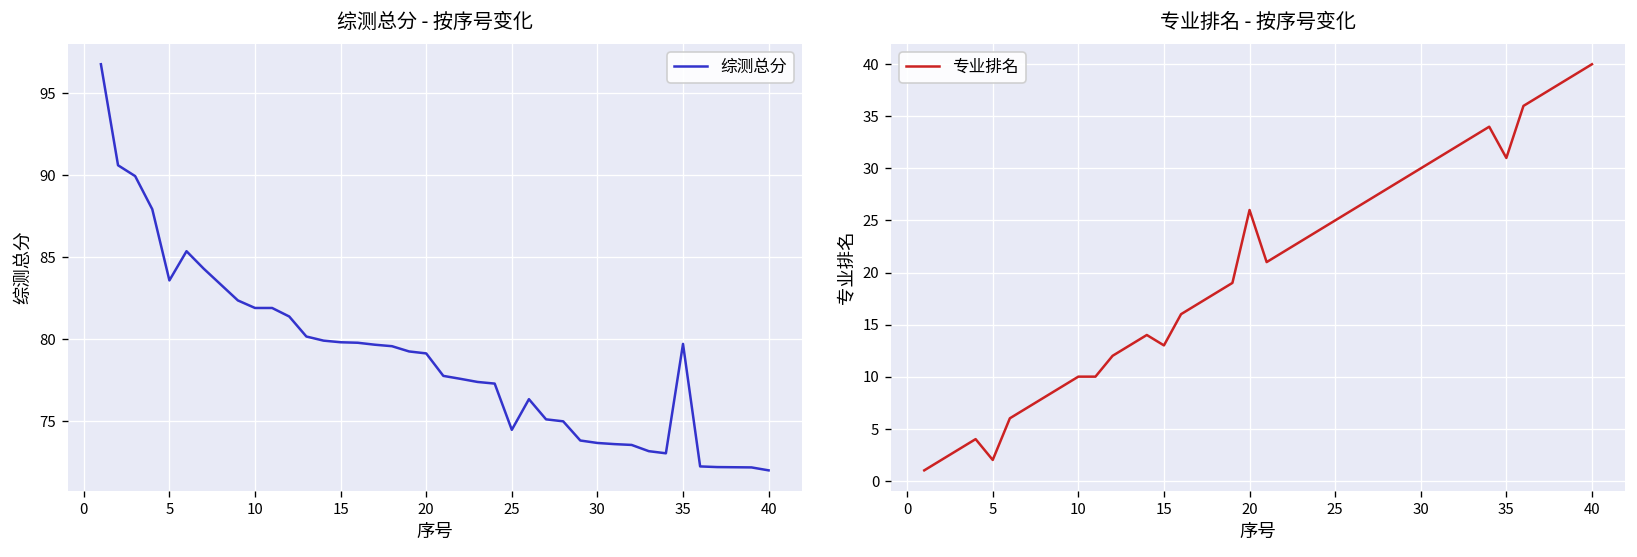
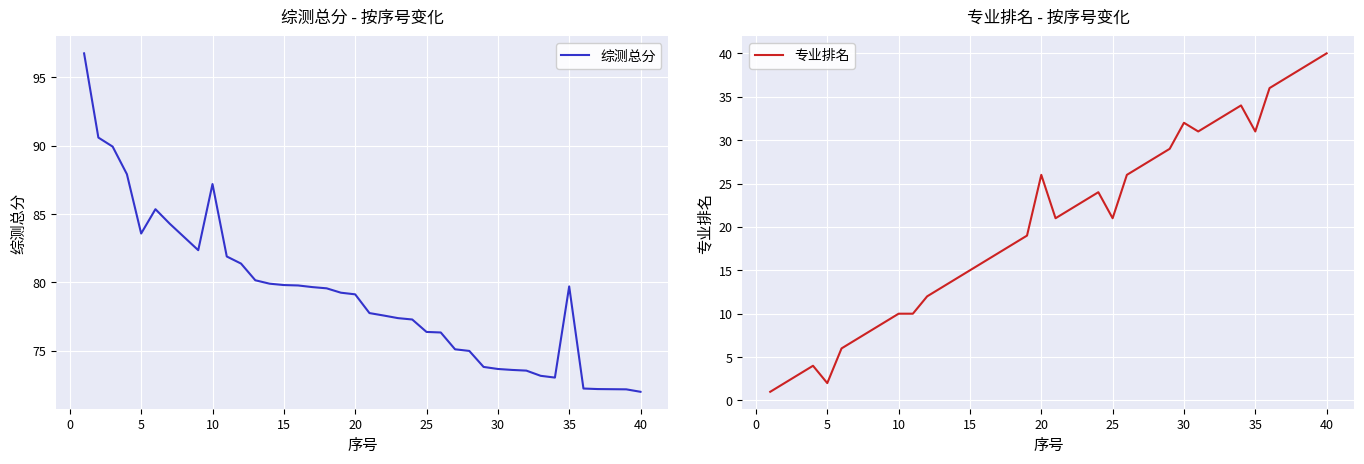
综测总分 - 按序号变化, 10: 81.9 -> 87.2
综测总分 - 按序号变化, 25: 74.5 -> 76.4
专业排名 - 按序号变化, 15: 13 -> 15
专业排名 - 按序号变化, 25: 25 -> 21
专业排名 - 按序号变化, 30: 30 -> 32
